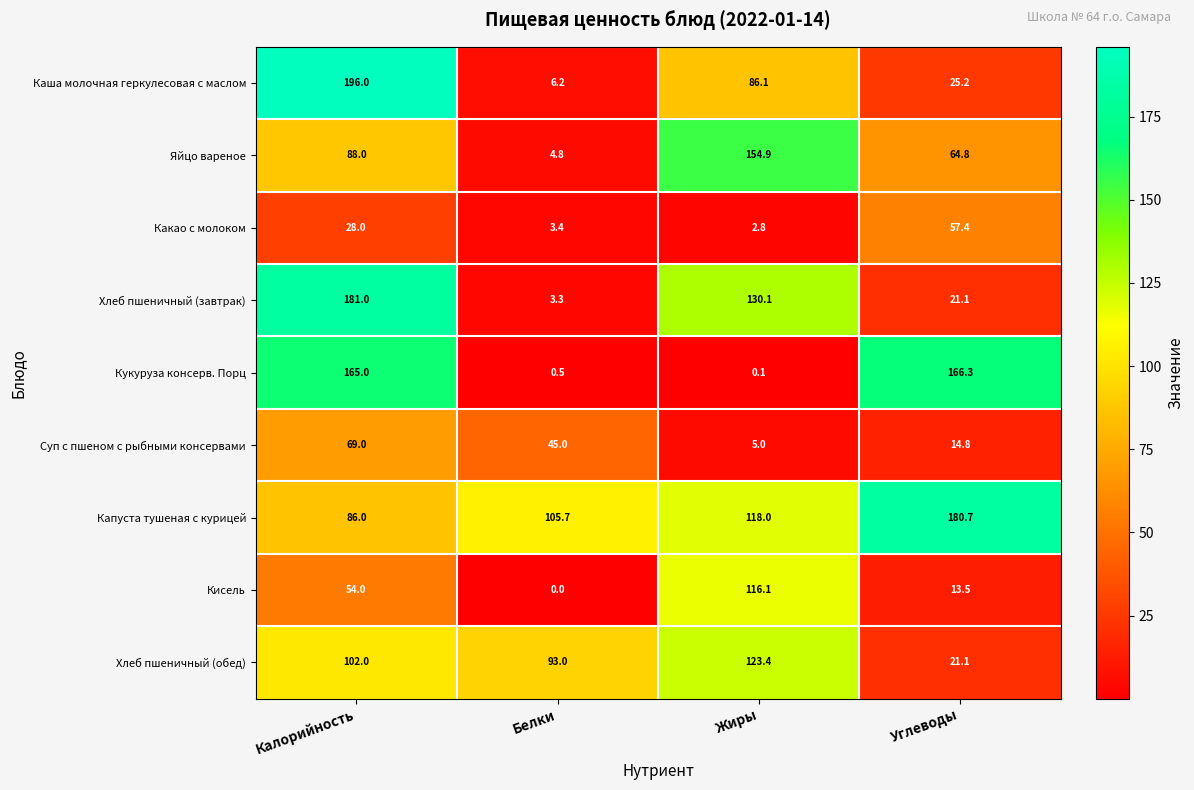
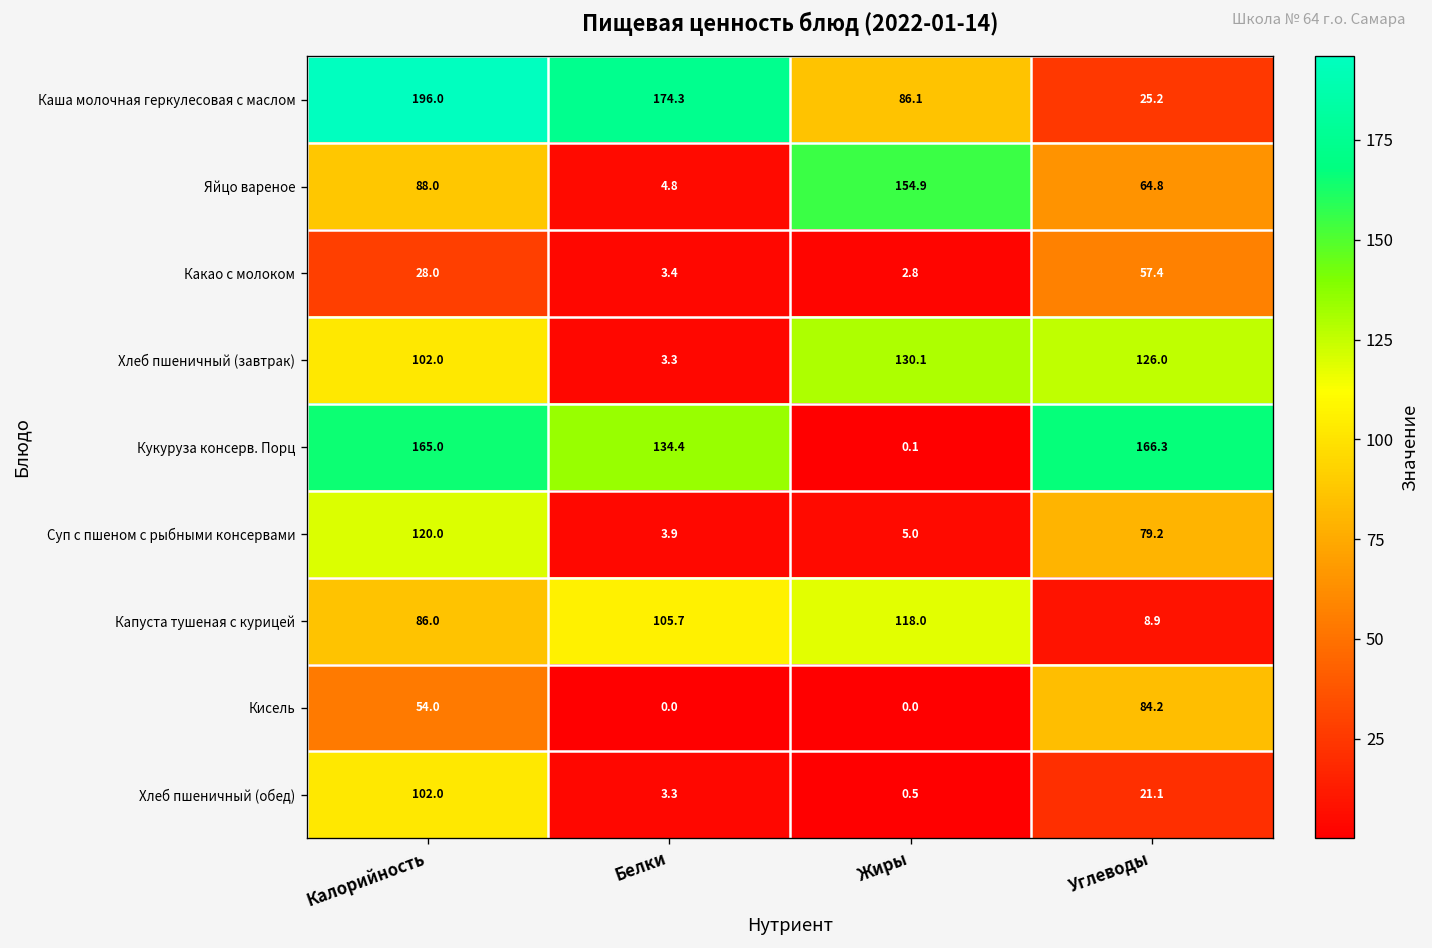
Каша молочная геркулесовая с маслом, Белки: 6.2 -> 174.3
Хлеб пшеничный (завтрак), Калорийность: 181.0 -> 102.0
Хлеб пшеничный (завтрак), Углеводы: 21.1 -> 126.0
Кукуруза консерв. Порц, Белки: 0.5 -> 134.4
Суп с пшеном с рыбными консервами, Калорийность: 69.0 -> 120.0
Суп с пшеном с рыбными консервами, Белки: 45.0 -> 3.9
Суп с пшеном с рыбными консервами, Углеводы: 14.8 -> 79.2
Капуста тушеная с курицей, Углеводы: 180.7 -> 8.9
Кисель, Жиры: 116.1 -> 0.0
Кисель, Углеводы: 13.5 -> 84.2
Хлеб пшеничный (обед), Белки: 93.0 -> 3.3
Хлеб пшеничный (обед), Жиры: 123.4 -> 0.5
